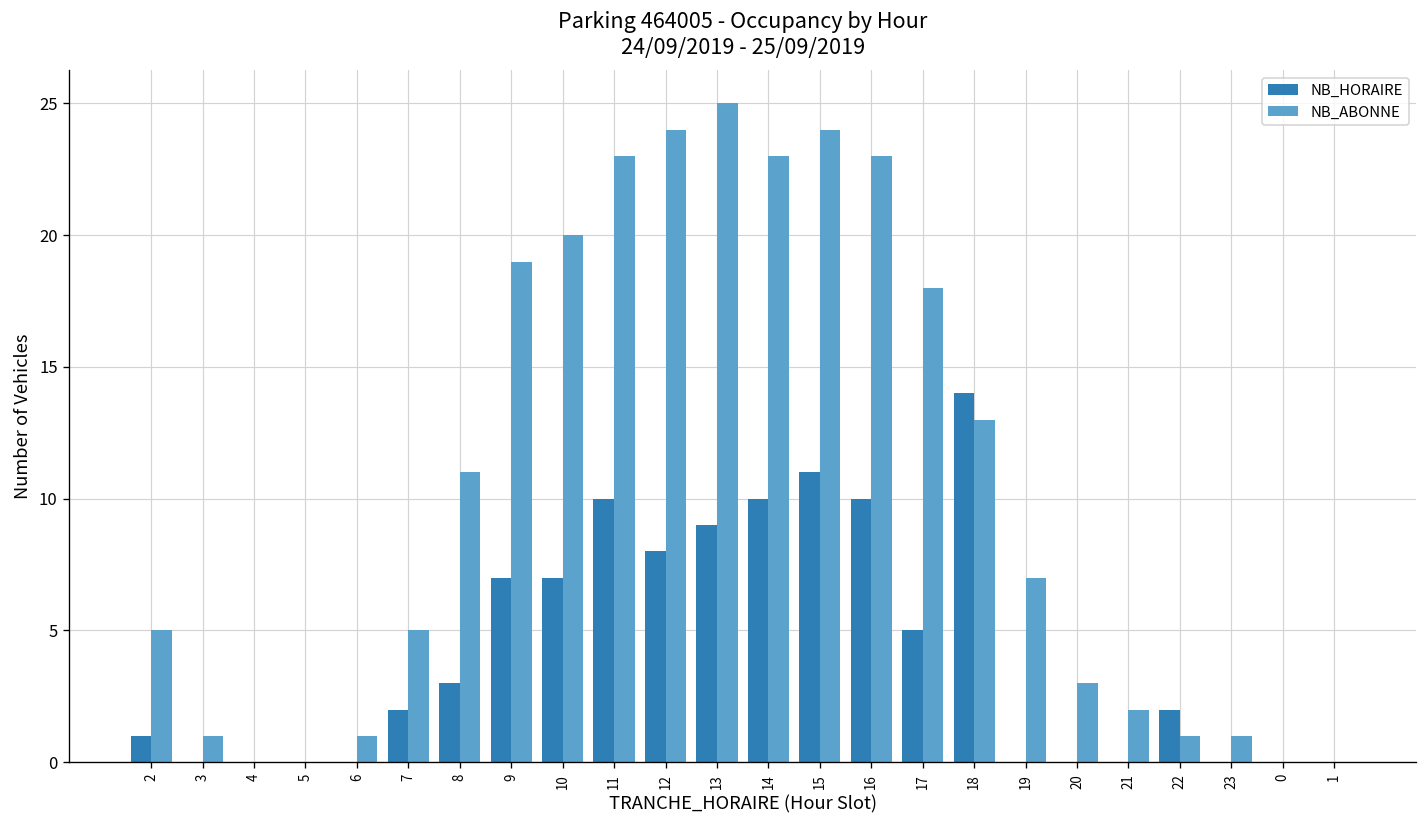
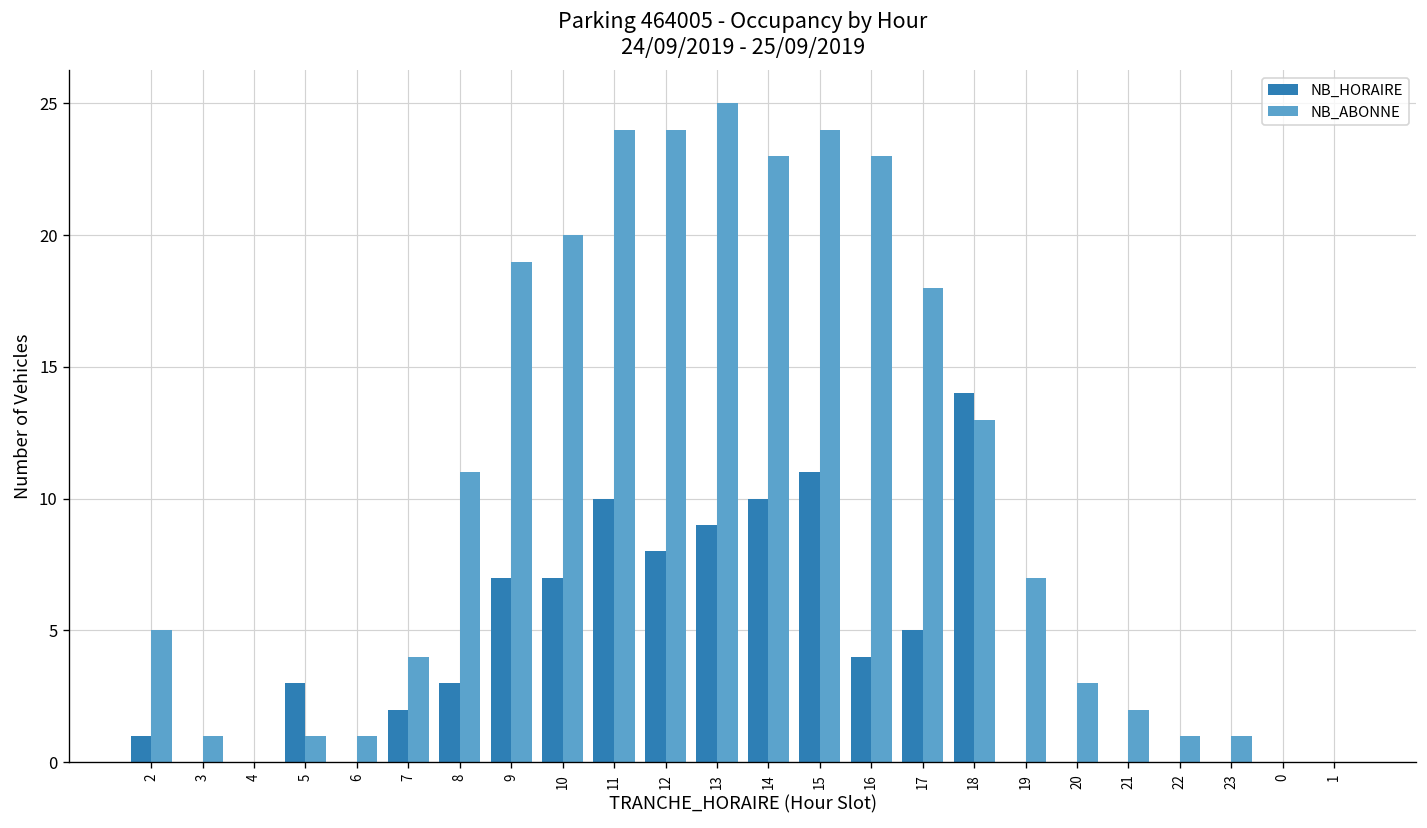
NB_HORAIRE, 5: 0 -> 3
NB_ABONNE, 5: 0 -> 1
NB_ABONNE, 7: 5 -> 4
NB_ABONNE, 11: 23 -> 24
NB_HORAIRE, 16: 10 -> 4
NB_HORAIRE, 22: 2 -> 0
